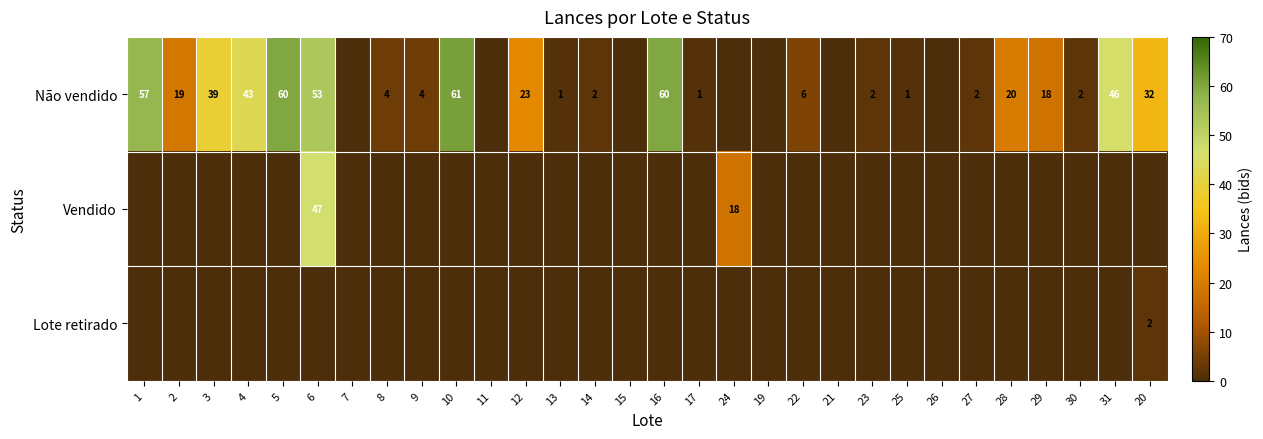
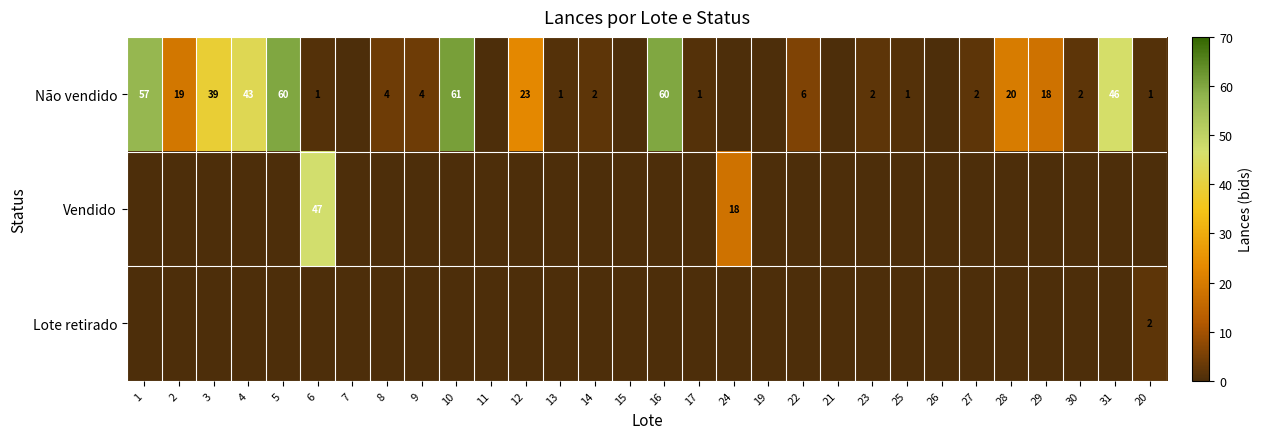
Não vendido, 6: 53 -> 1
Não vendido, 20: 32 -> 1
